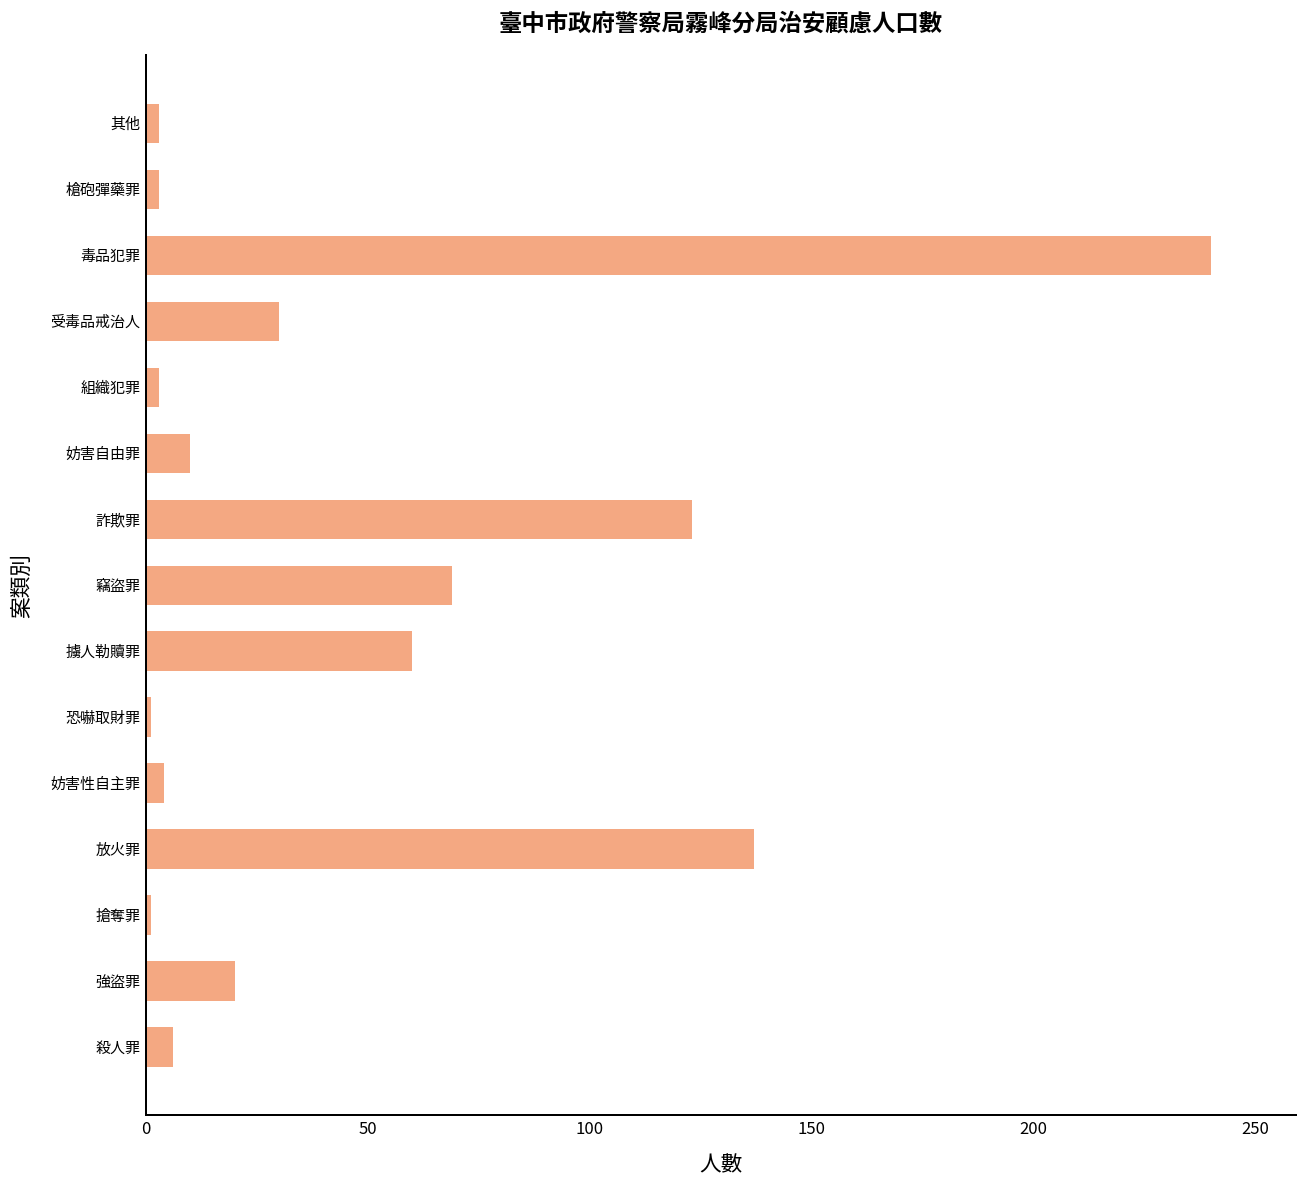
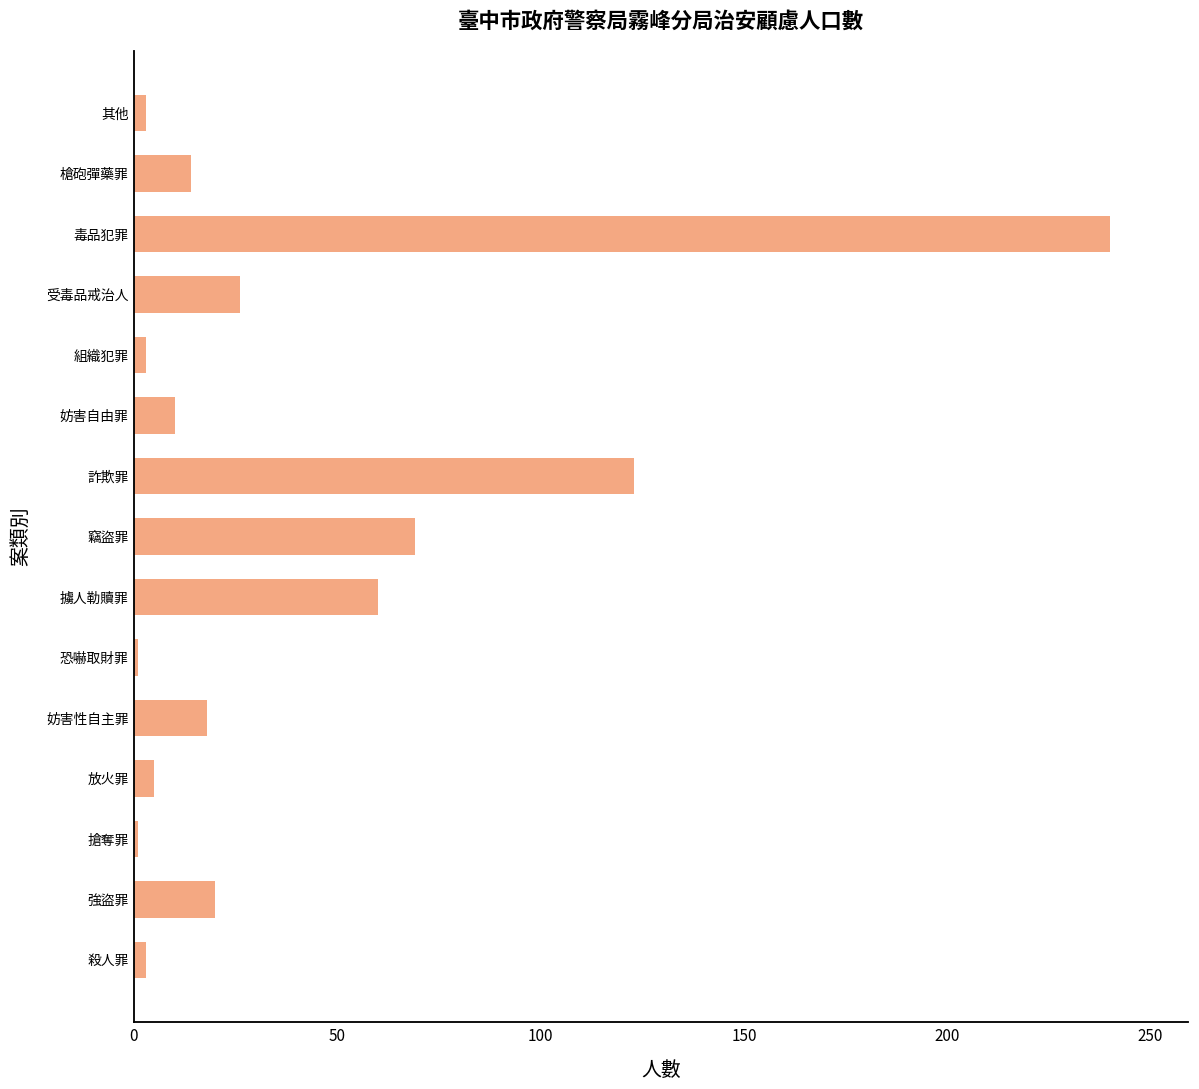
槍砲彈藥罪: 3 -> 14
受毒品戒治人: 30 -> 26
妨害性自主罪: 4 -> 18
放火罪: 137 -> 5
殺人罪: 6 -> 3
